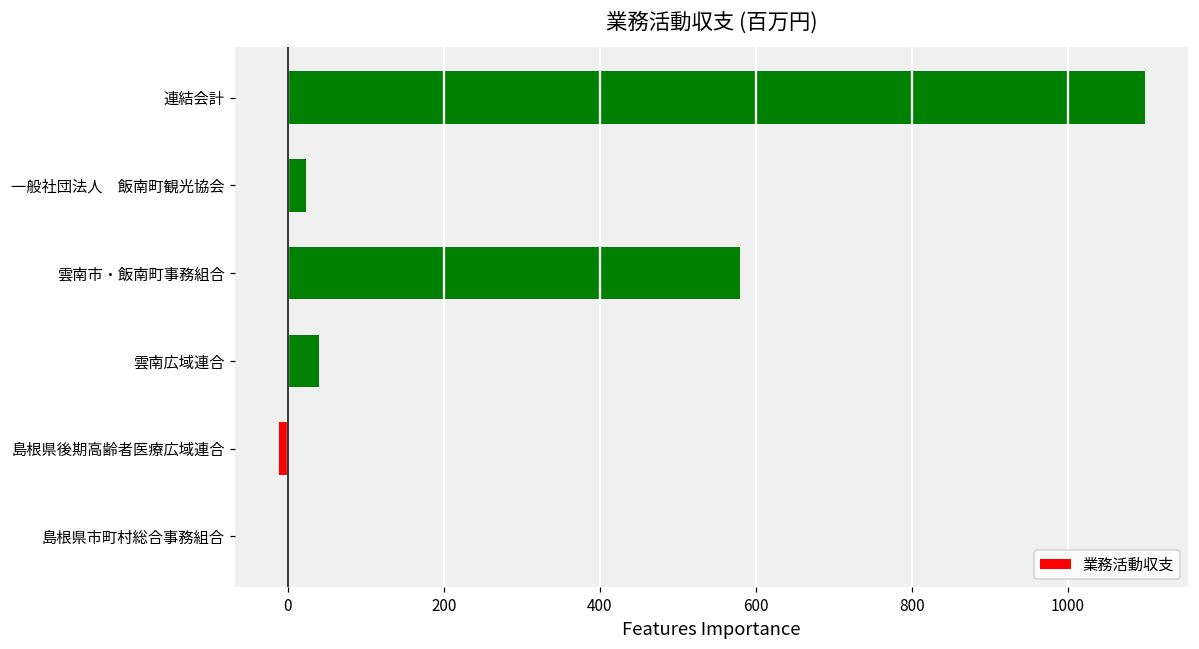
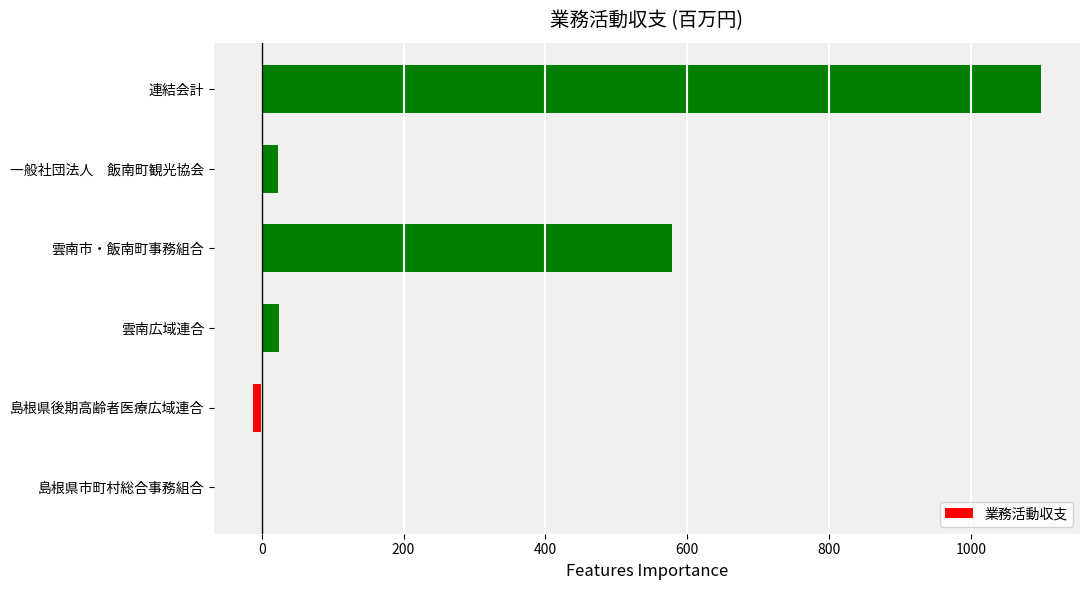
雲南広域連合: 40 -> 20
